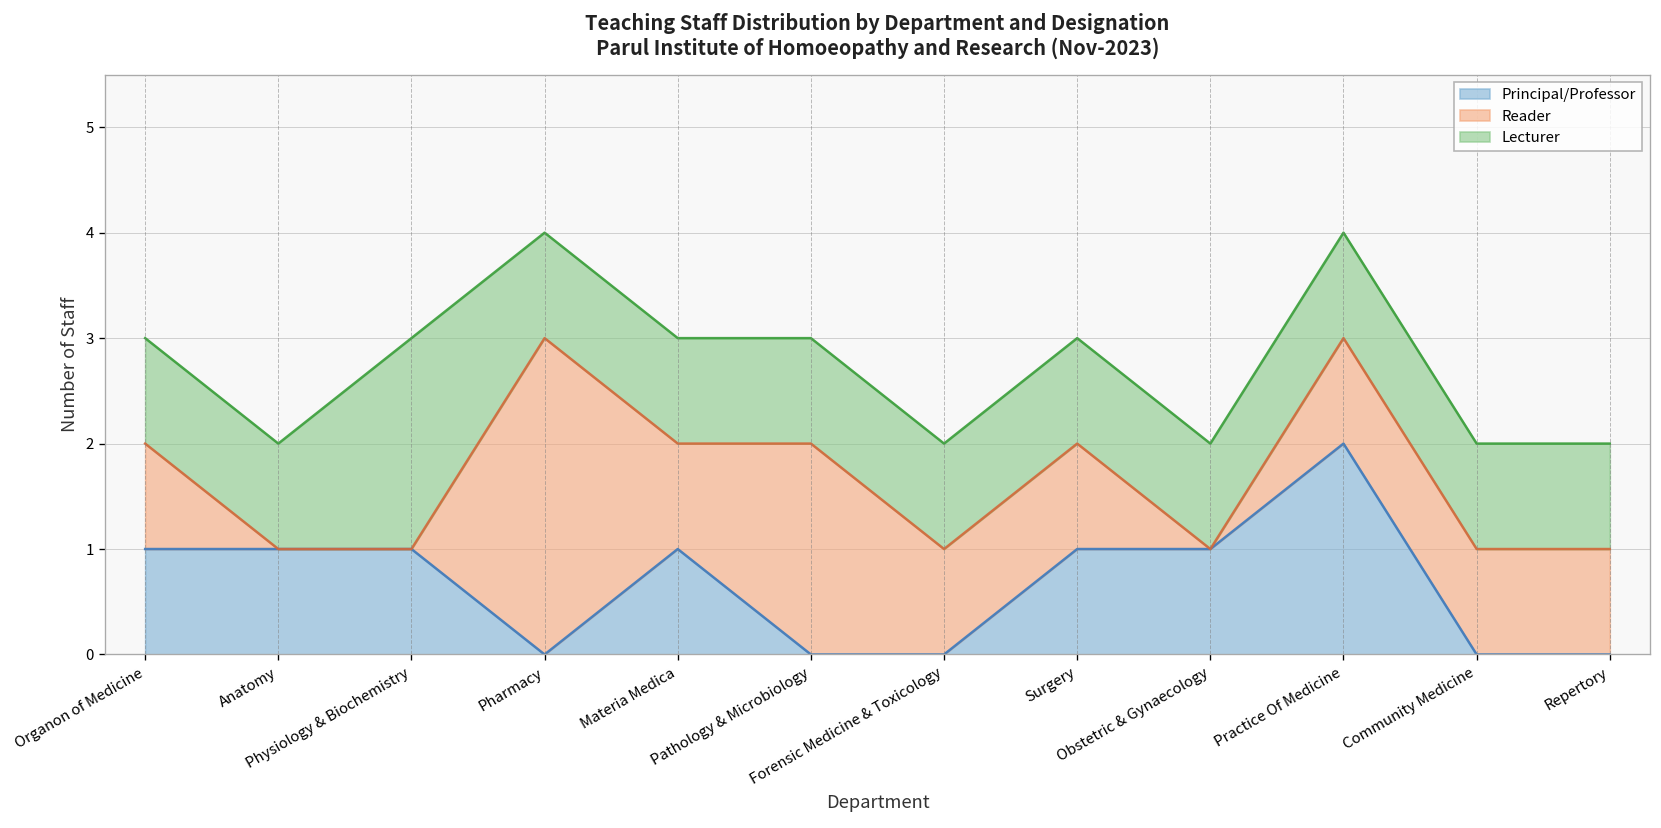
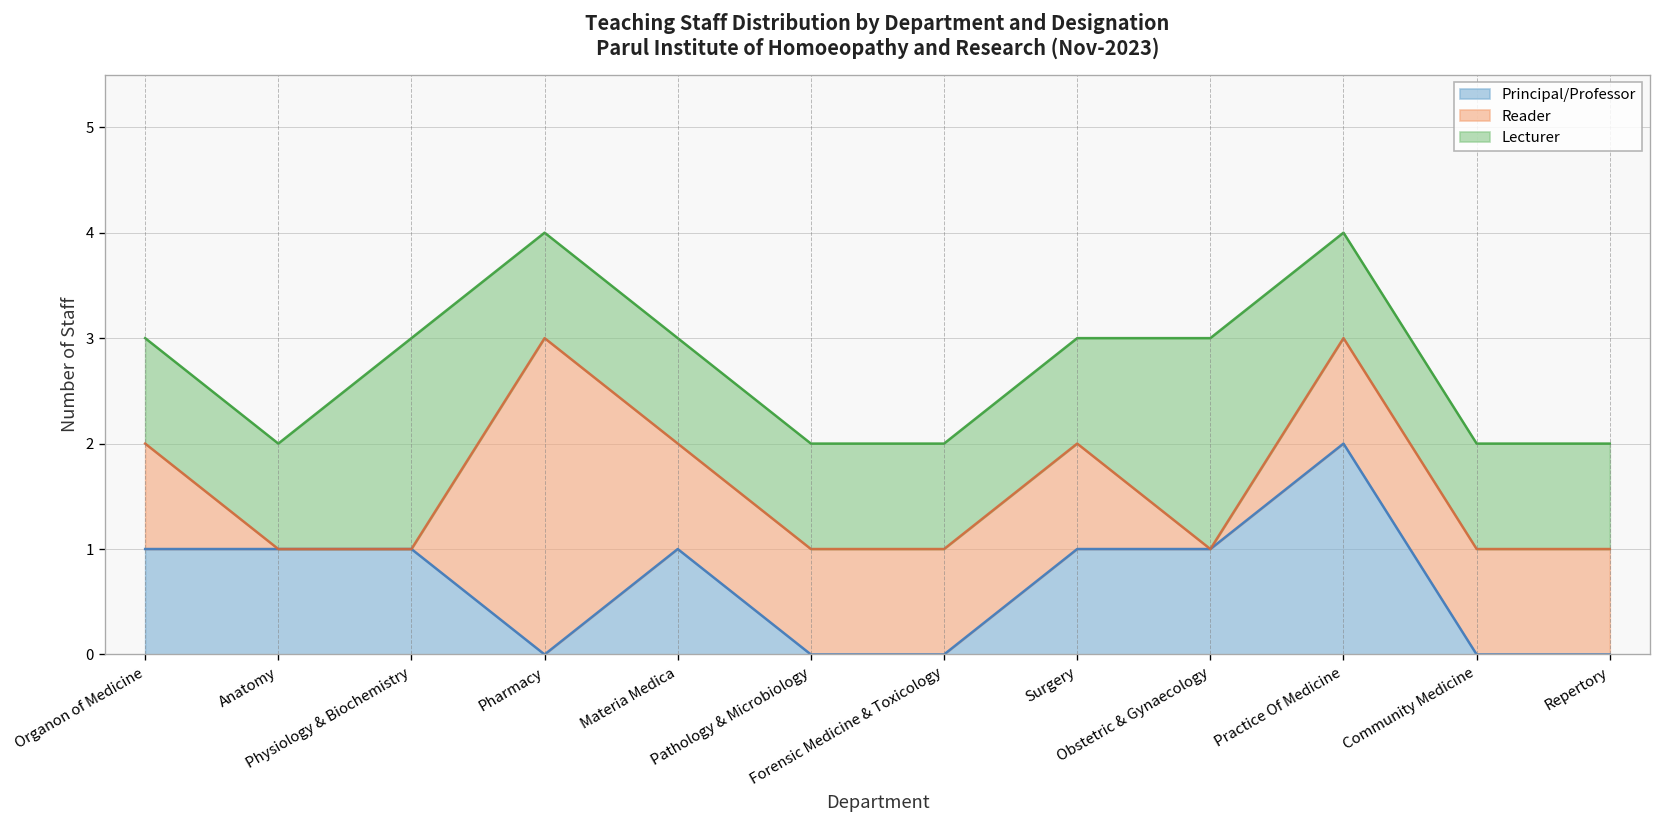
Reader, Pathology & Microbiology: 2 -> 1
Lecturer, Obstetric & Gynaecology: 1 -> 2
